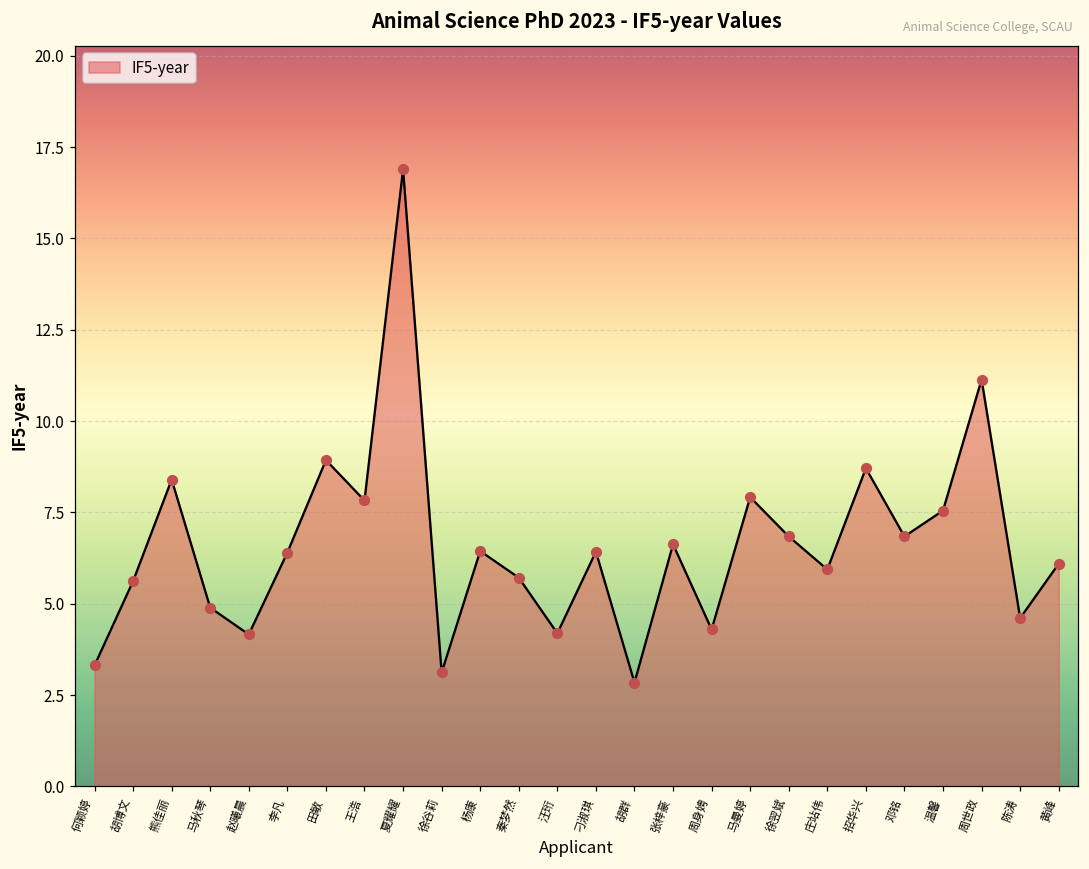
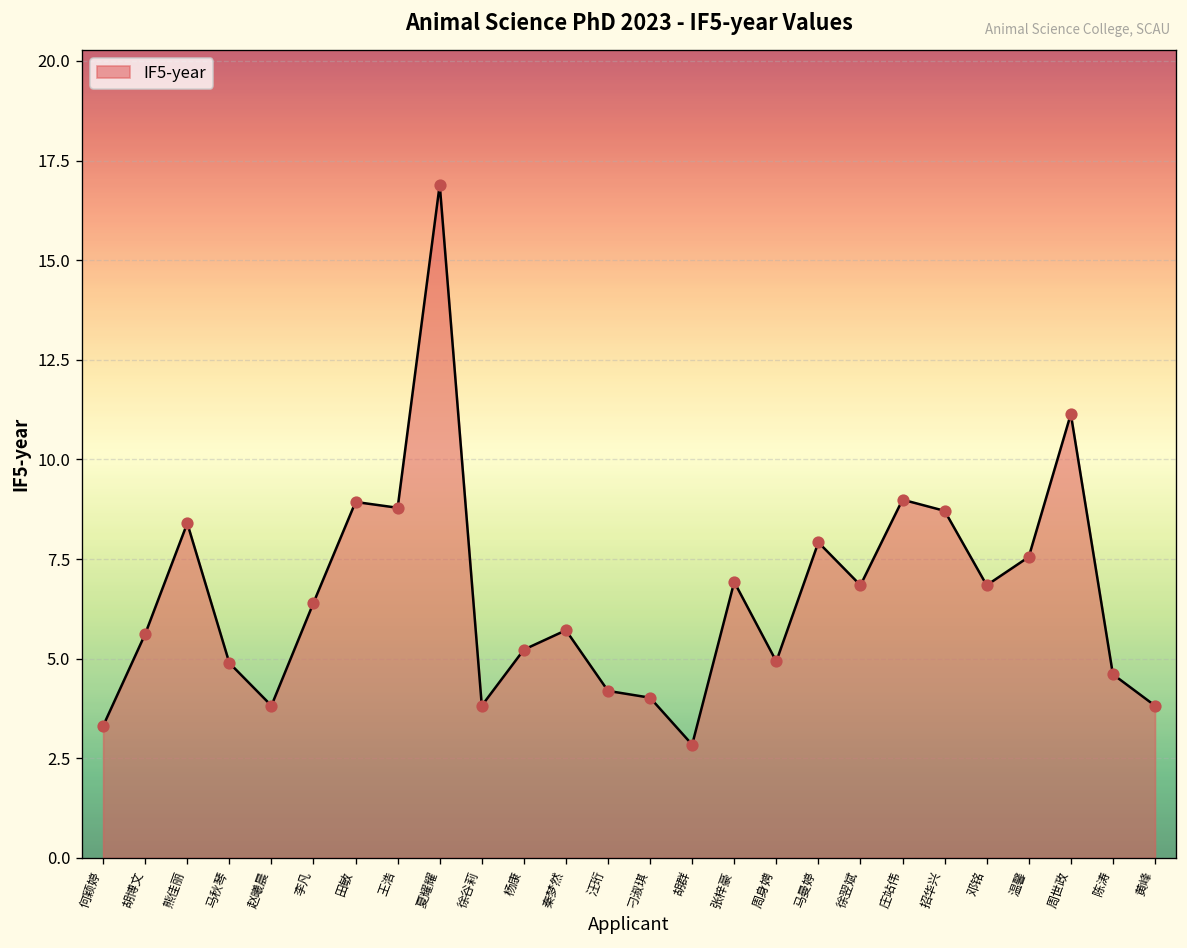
赵曦晨: 4.2 -> 3.8
王浩: 7.8 -> 8.8
徐谷莉: 3.1 -> 3.8
杨康: 6.4 -> 5.2
刁淑琪: 6.4 -> 4.0
张梓豪: 6.6 -> 6.9
周身娉: 4.3 -> 4.9
庄站伟: 5.9 -> 9.0
黄峰: 6.1 -> 3.8
